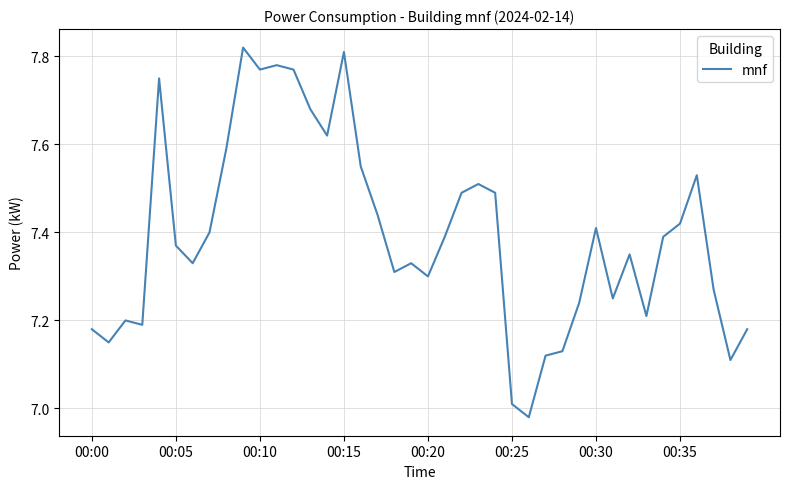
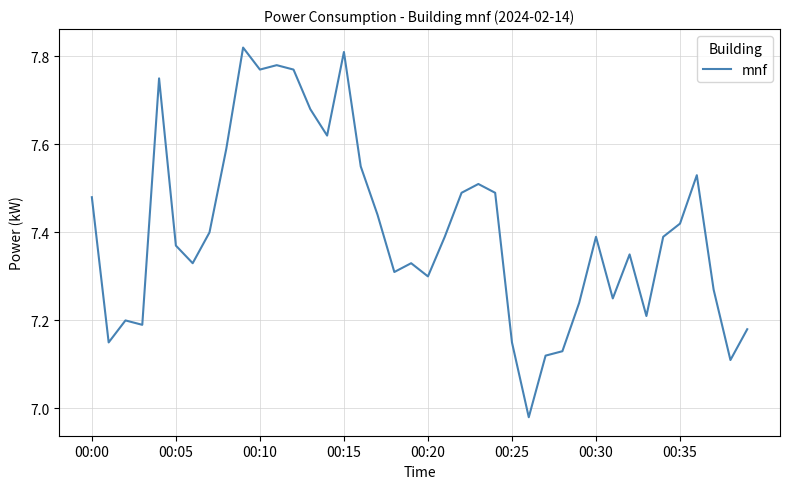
00:00: 7.18 -> 7.48
00:25: 7.01 -> 7.15
00:30: 7.41 -> 7.39
